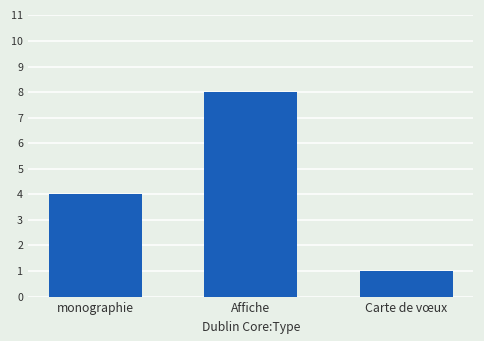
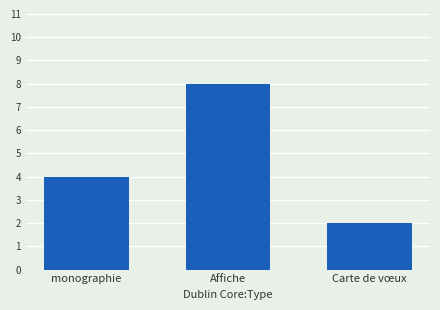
Carte de vœux: 1 -> 2
